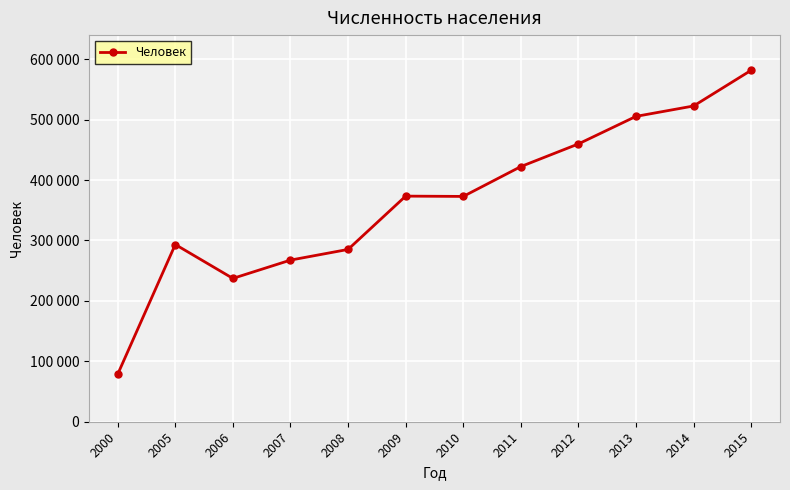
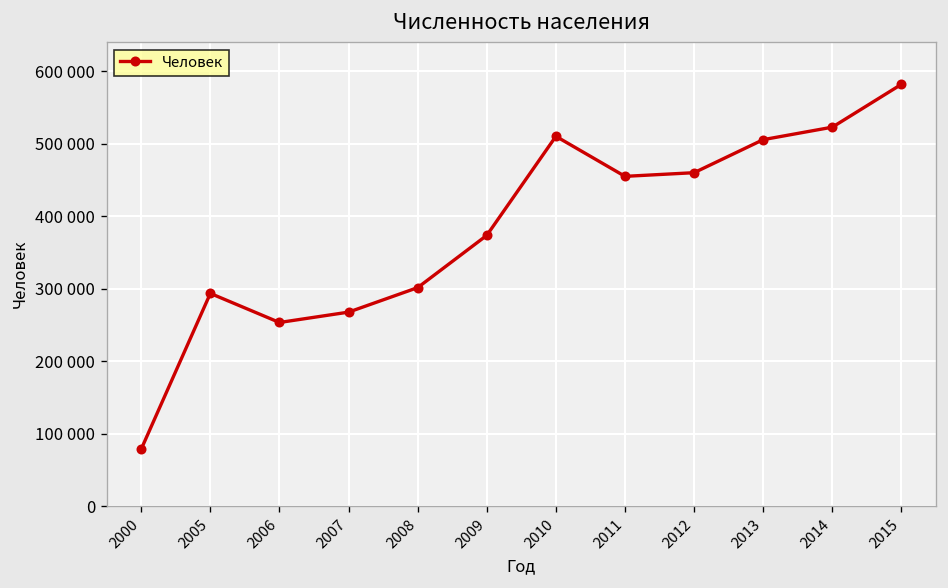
2006: 240000 -> 250000
2008: 290000 -> 300000
2010: 370000 -> 510000
2011: 420000 -> 450000
